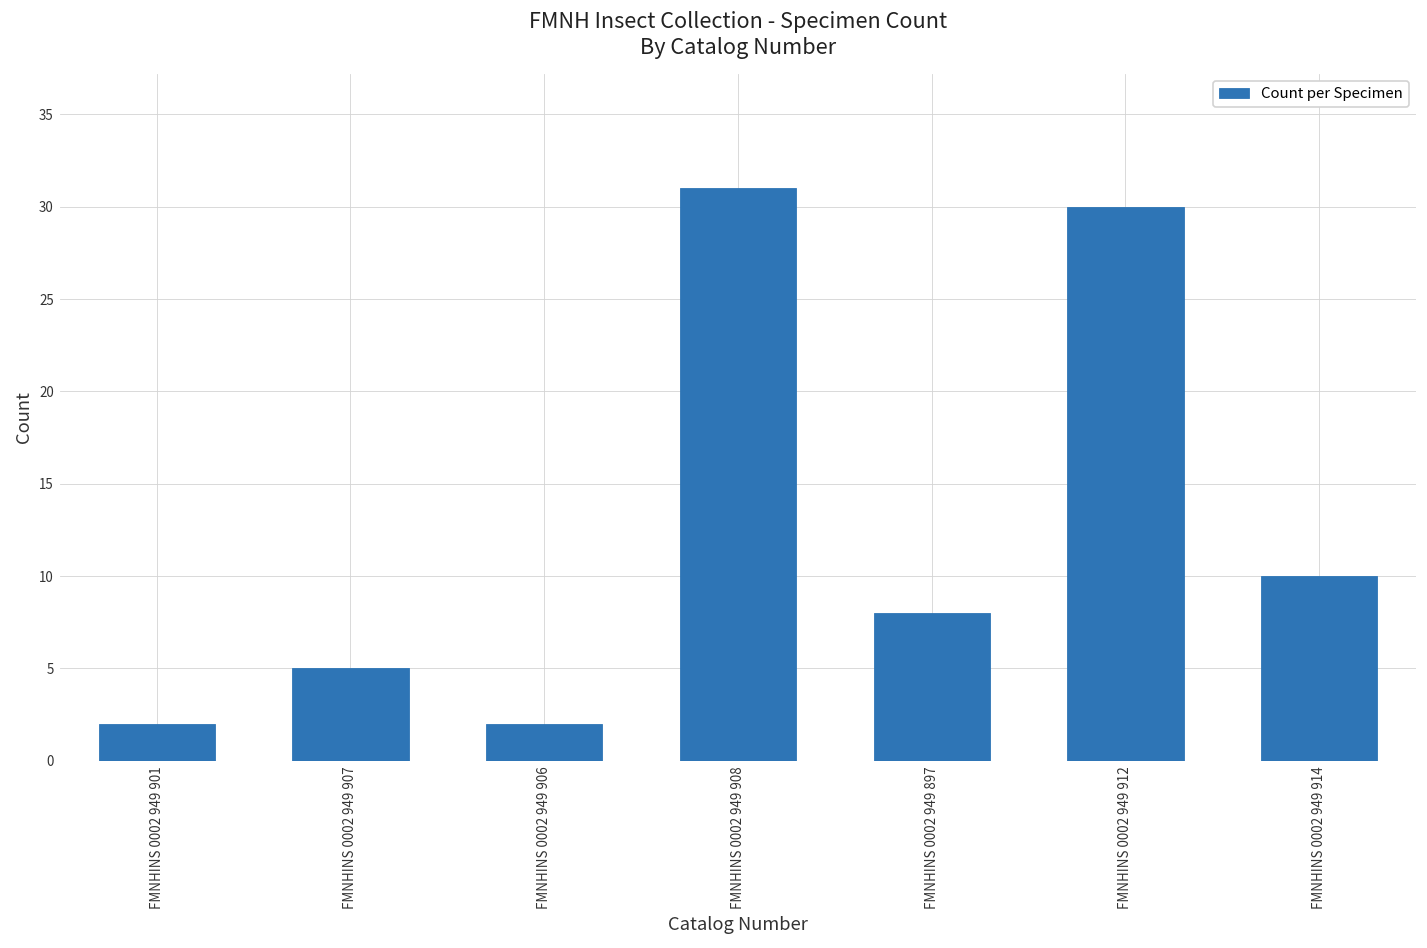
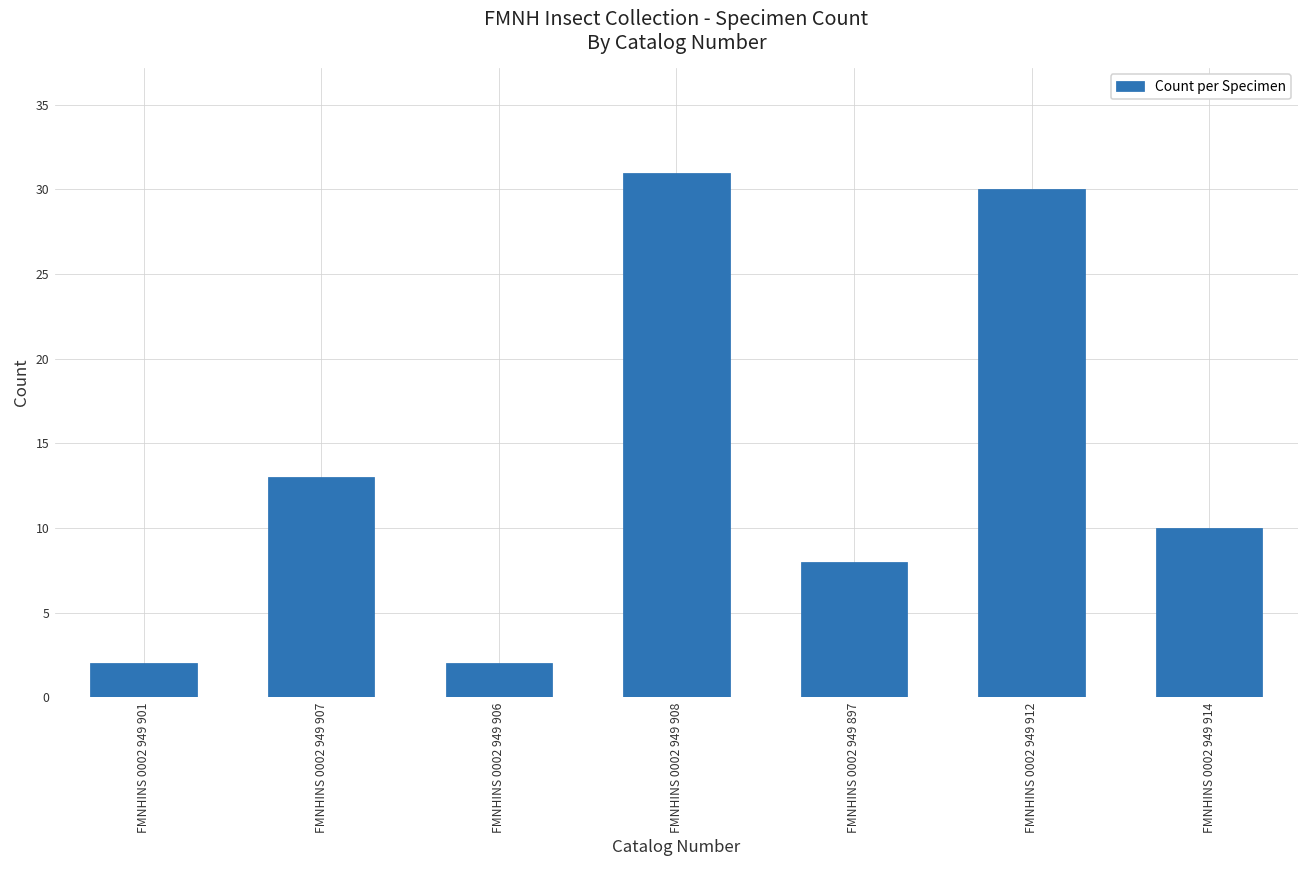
FMNHINS 0002 949 907: 5 -> 13
